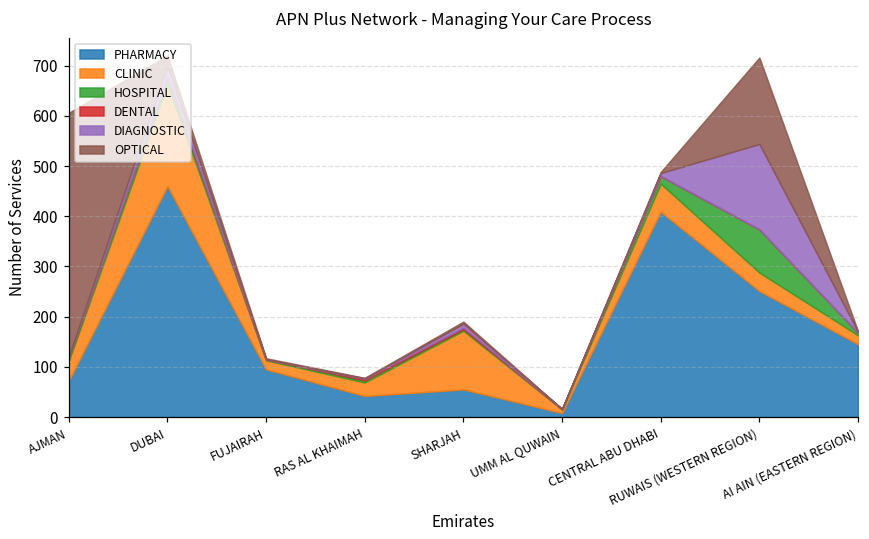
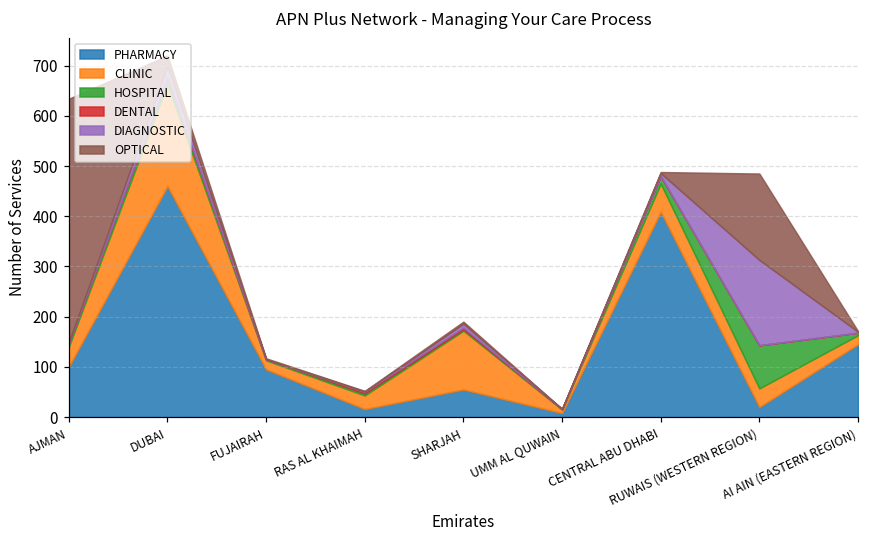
PHARMACY, AJMAN: 70 -> 100
PHARMACY, RAS AL KHAIMAH: 40 -> 20
PHARMACY, RUWAIS (WESTERN REGION): 250 -> 20
